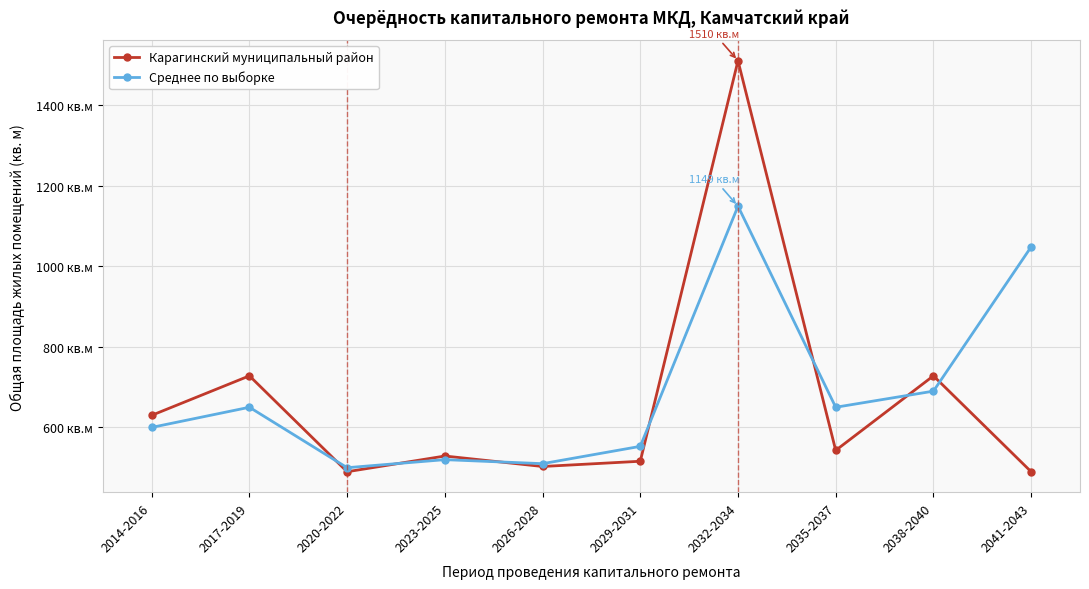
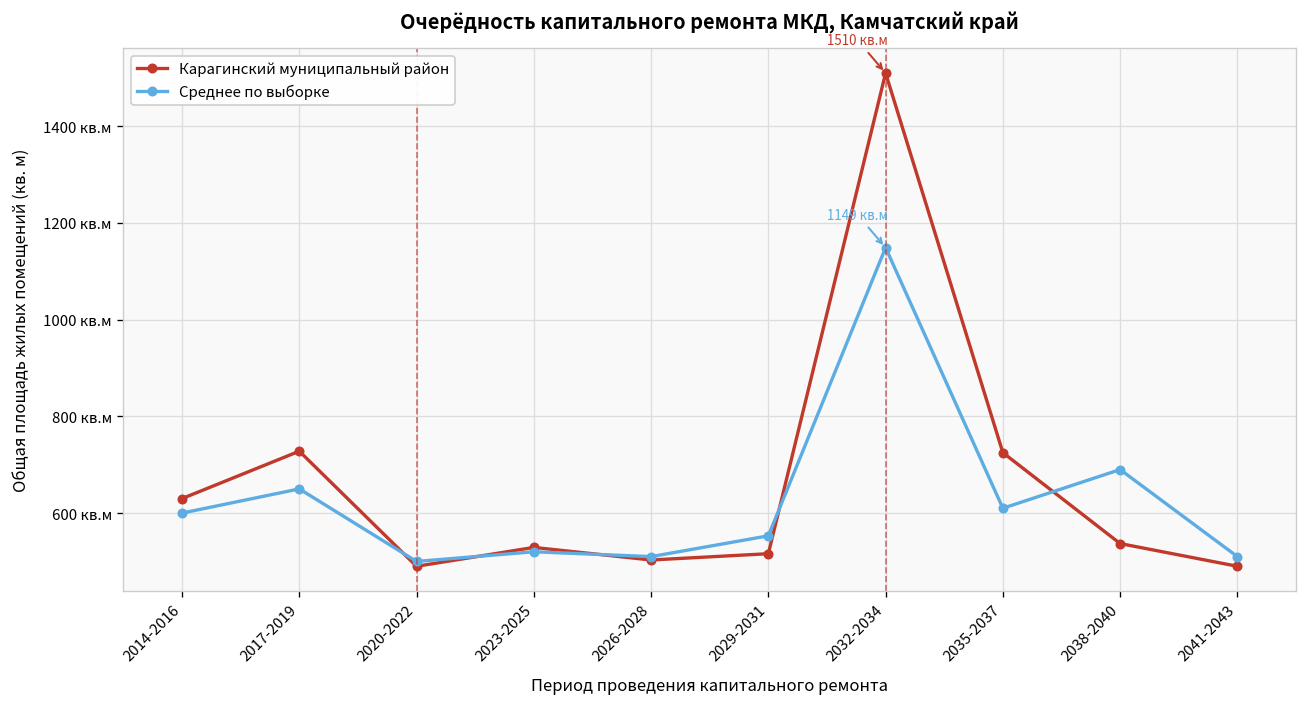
Карагинский муниципальный район, 2035-2037: 540 кв.м -> 730 кв.м
Среднее по выборке, 2035-2037: 650 кв.м -> 610 кв.м
Карагинский муниципальный район, 2038-2040: 730 кв.м -> 540 кв.м
Среднее по выборке, 2041-2043: 1050 кв.м -> 510 кв.м
